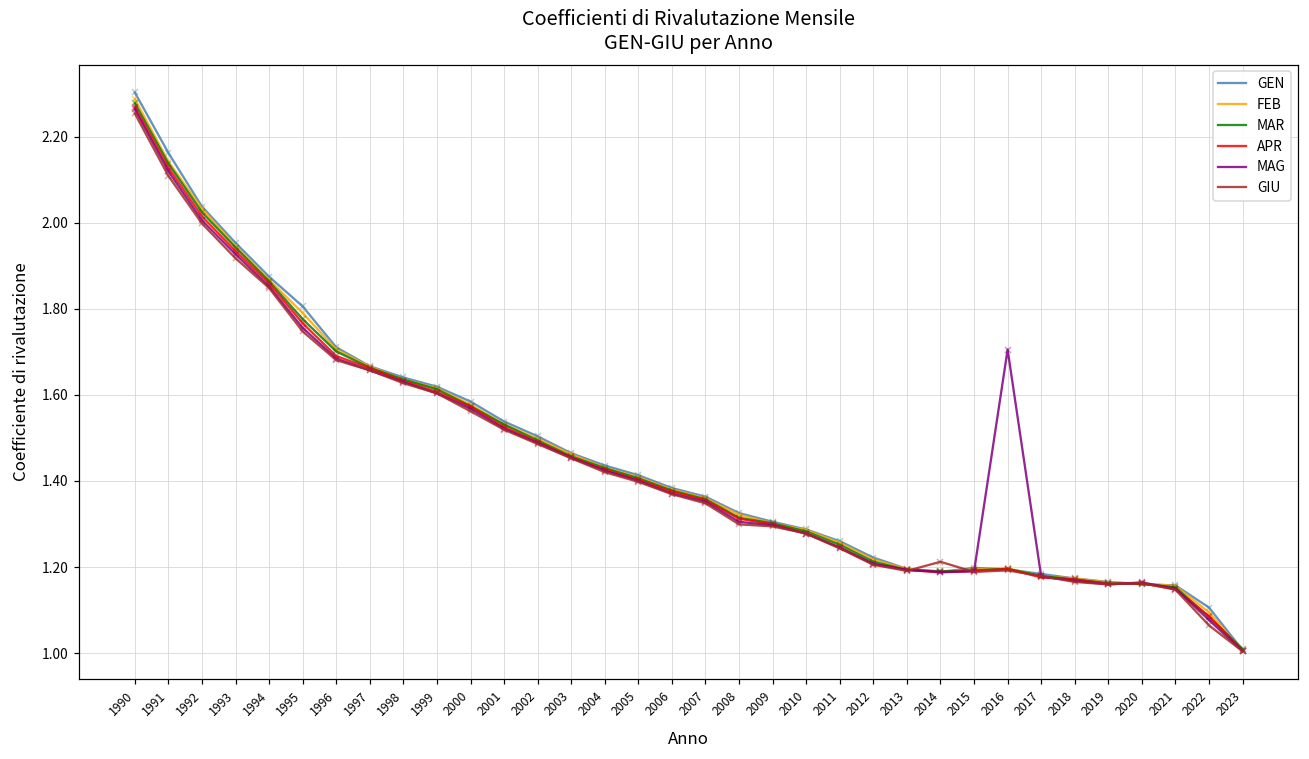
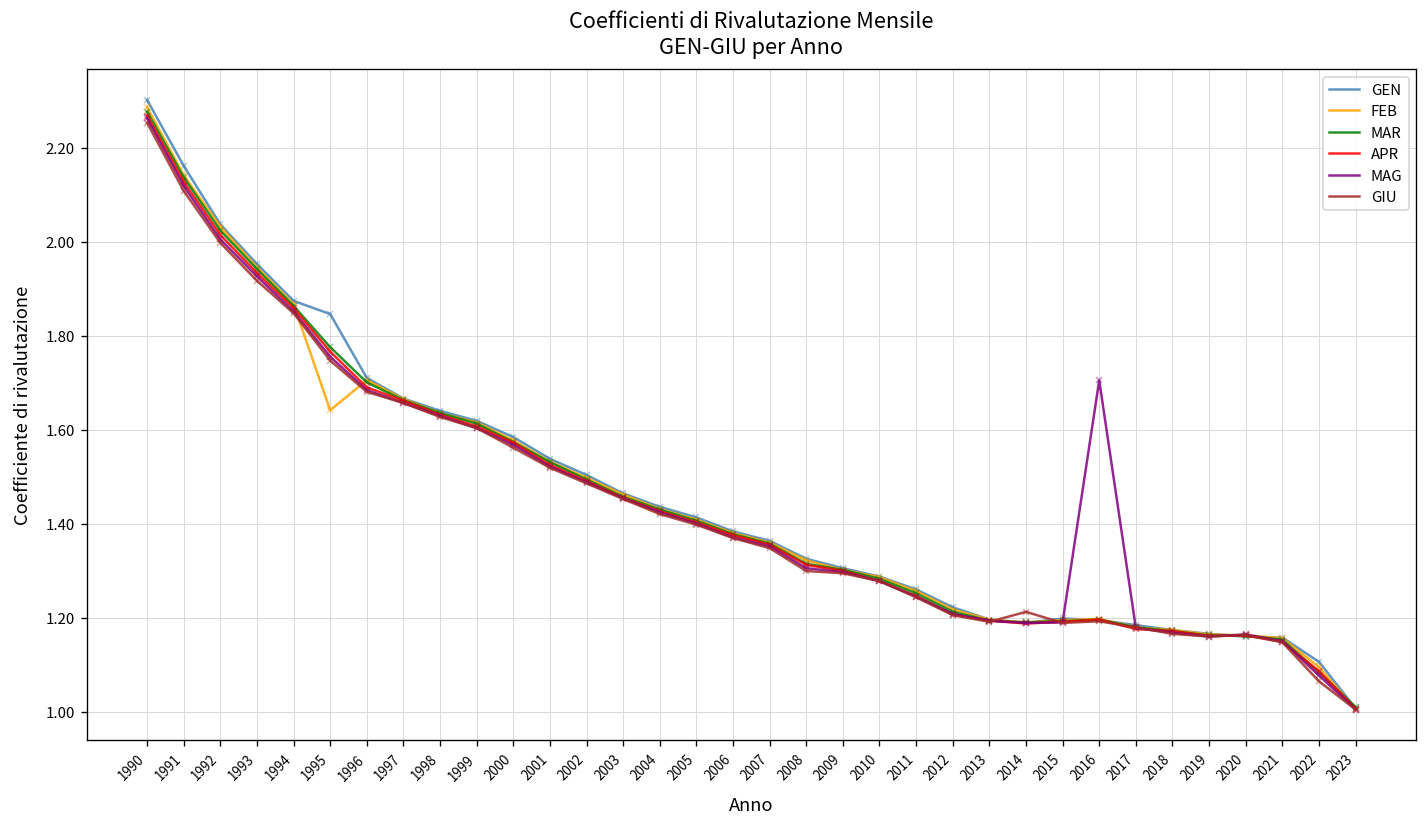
GEN, 1995: 1.81 -> 1.85
FEB, 1995: 1.79 -> 1.64
